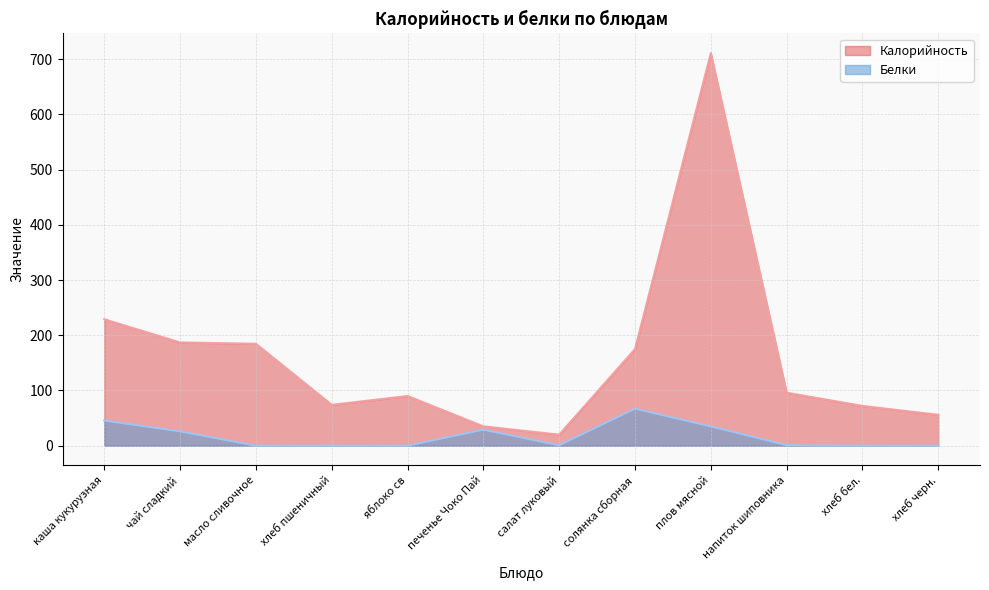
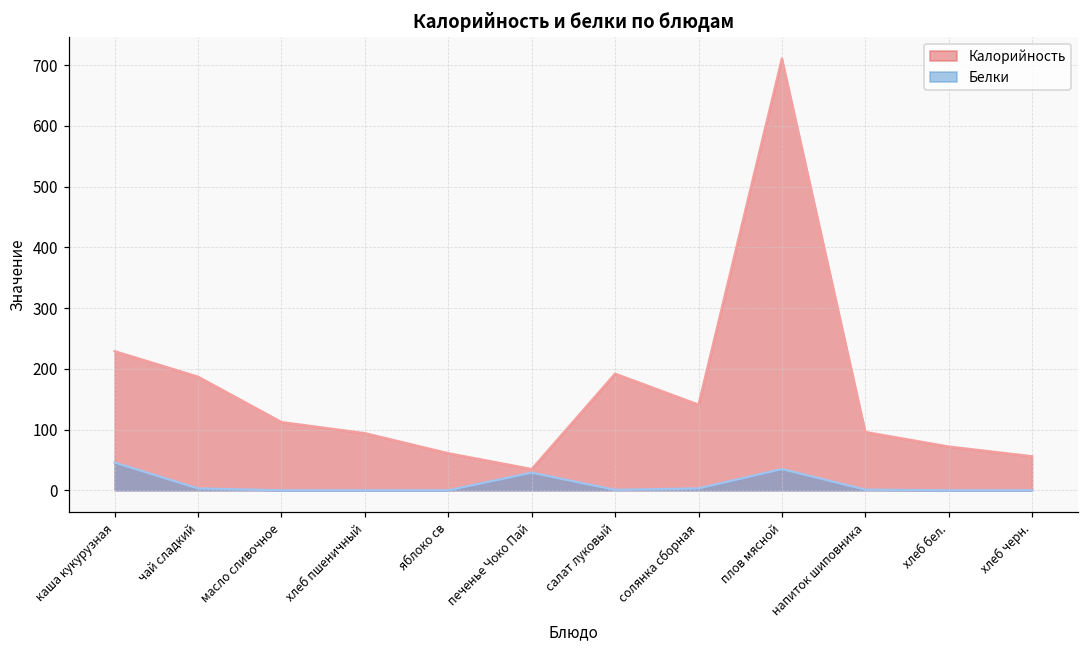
Белки, чай сладкий: 30 -> 0
Калорийность, масло сливочное: 180 -> 110
Калорийность, хлеб пшеничный: 70 -> 90
Калорийность, яблоко св: 90 -> 60
Калорийность, салат луковый: 20 -> 190
Калорийность, солянка сборная: 180 -> 140
Белки, солянка сборная: 70 -> 0
